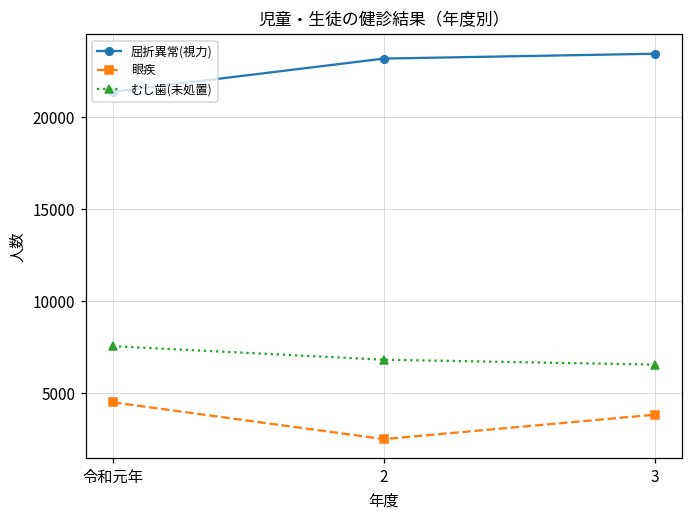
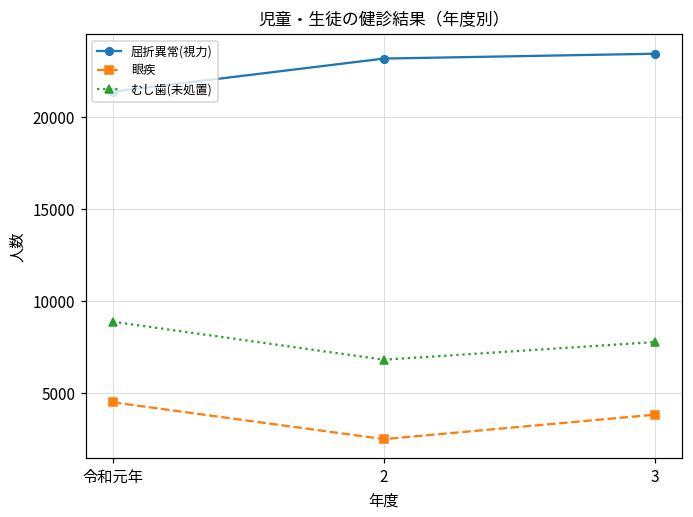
むし歯(未処置), 令和元年: 7600 -> 8900
むし歯(未処置), 3: 6600 -> 7800
